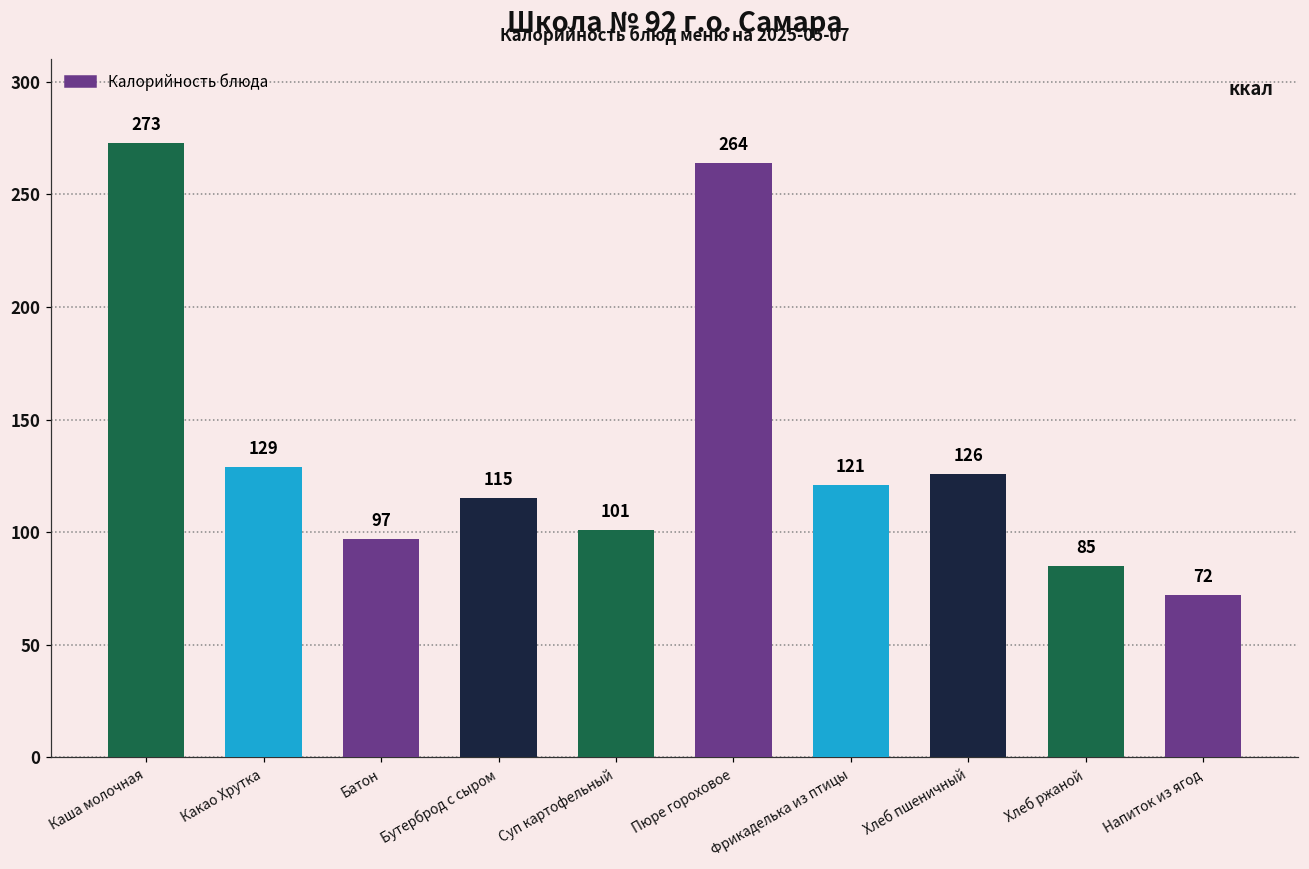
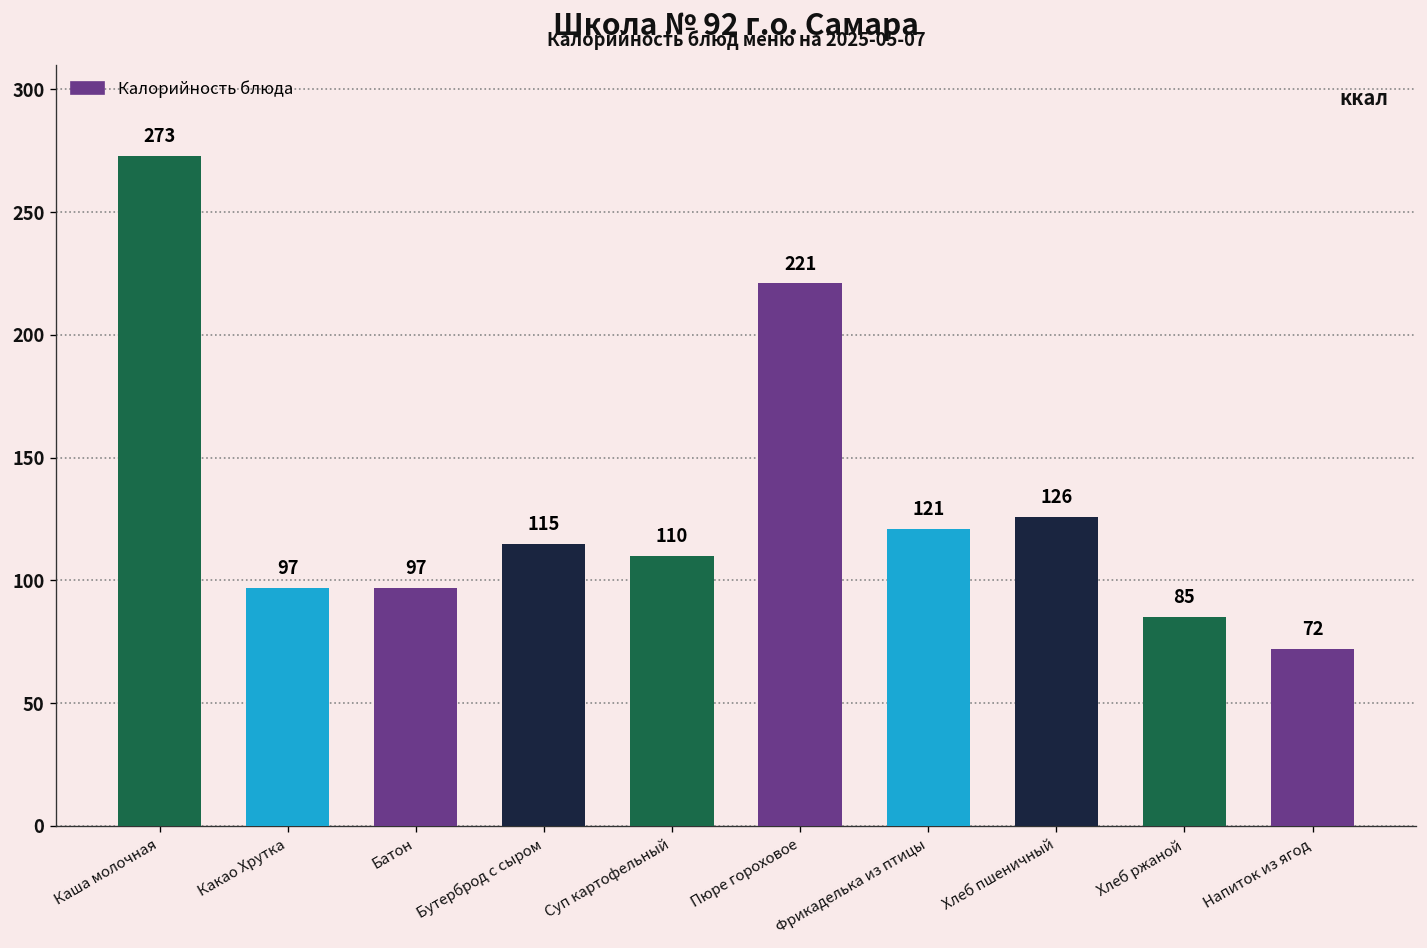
Какао Хрутка: 129 -> 97
Суп картофельный: 101 -> 110
Пюре гороховое: 264 -> 221
